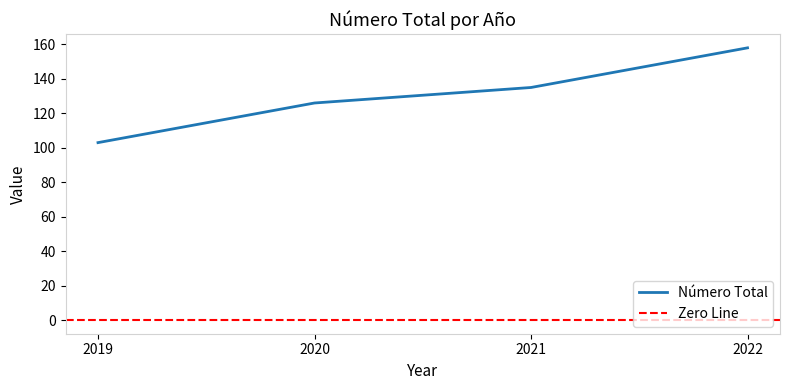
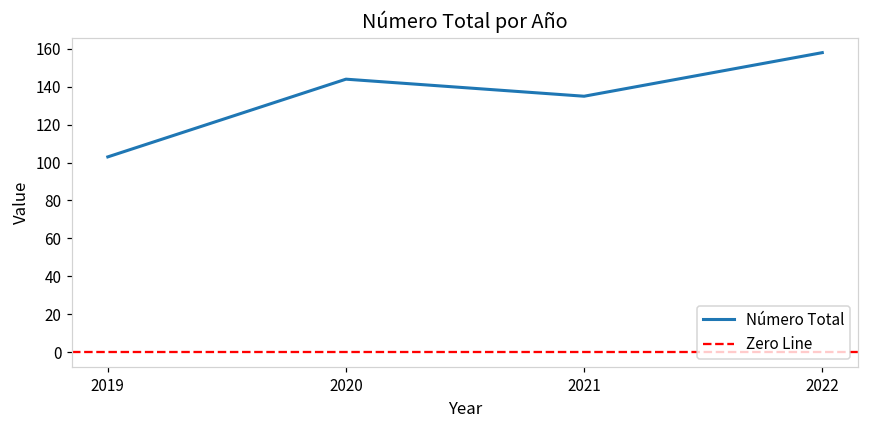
2020: 126 -> 144
